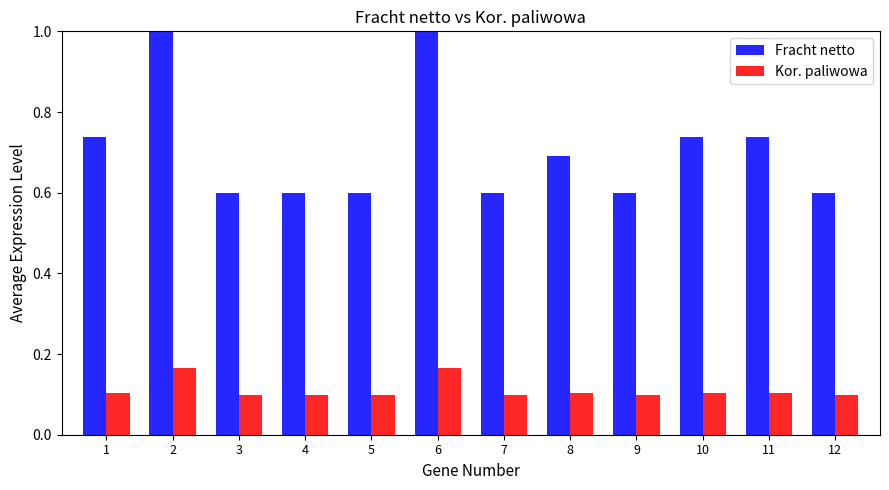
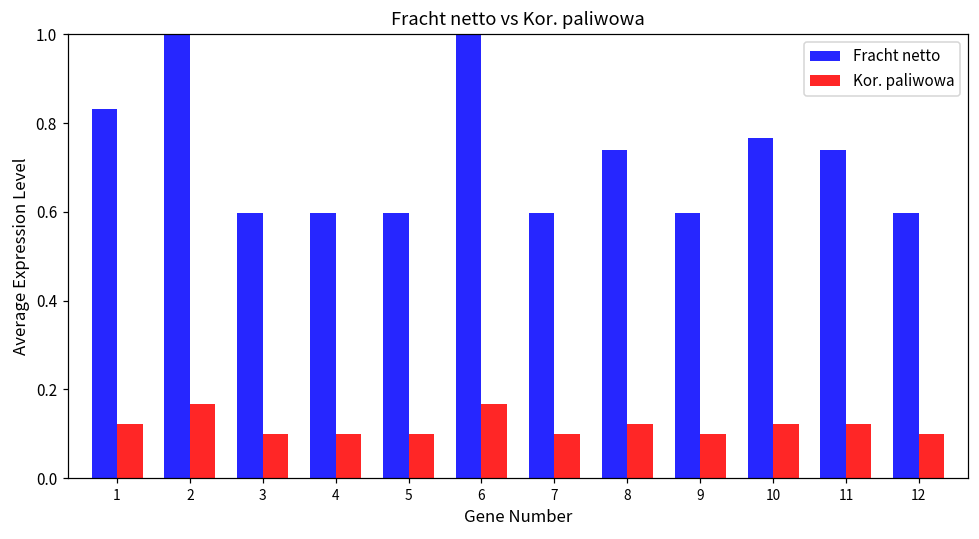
Fracht netto, 1: 0.74 -> 0.83
Kor. paliwowa, 1: 0.10 -> 0.12
Fracht netto, 8: 0.69 -> 0.74
Kor. paliwowa, 8: 0.10 -> 0.12
Fracht netto, 10: 0.74 -> 0.77
Kor. paliwowa, 10: 0.10 -> 0.12
Kor. paliwowa, 11: 0.10 -> 0.12
